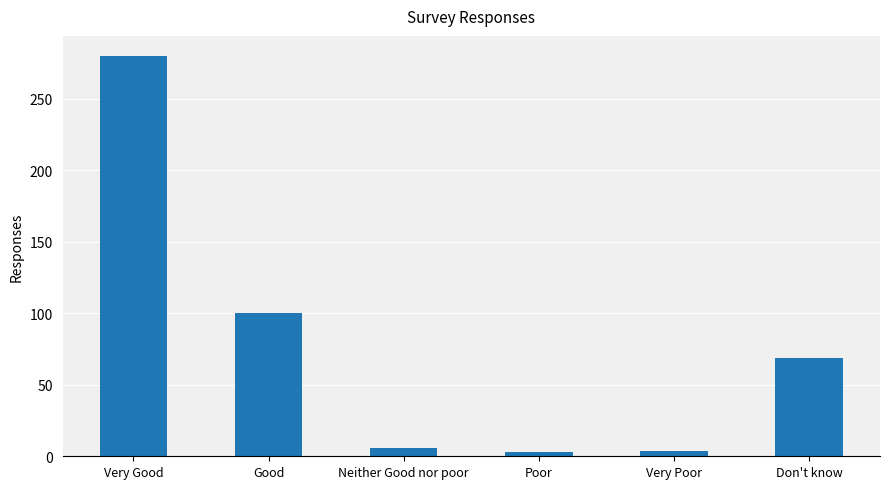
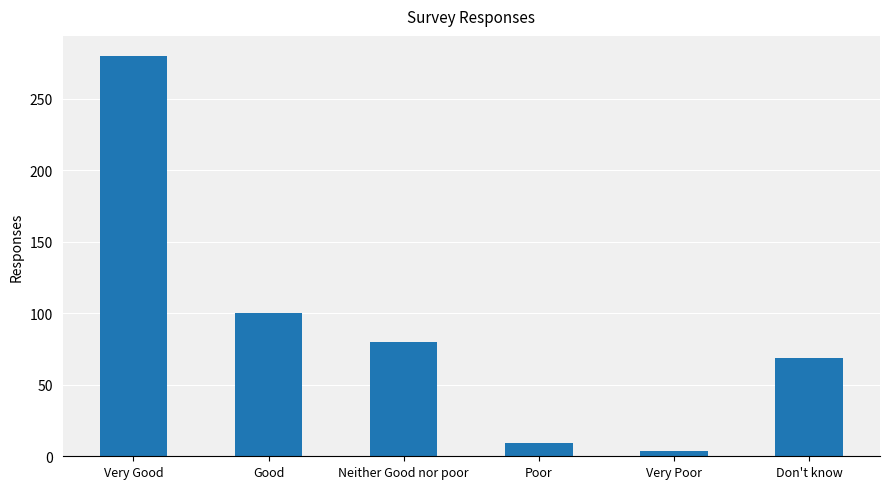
Neither Good nor poor: 6 -> 80
Poor: 3 -> 9
